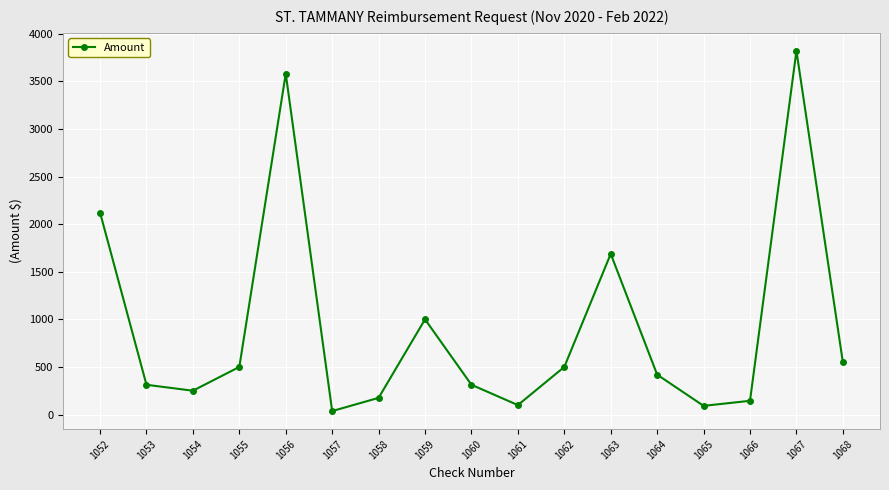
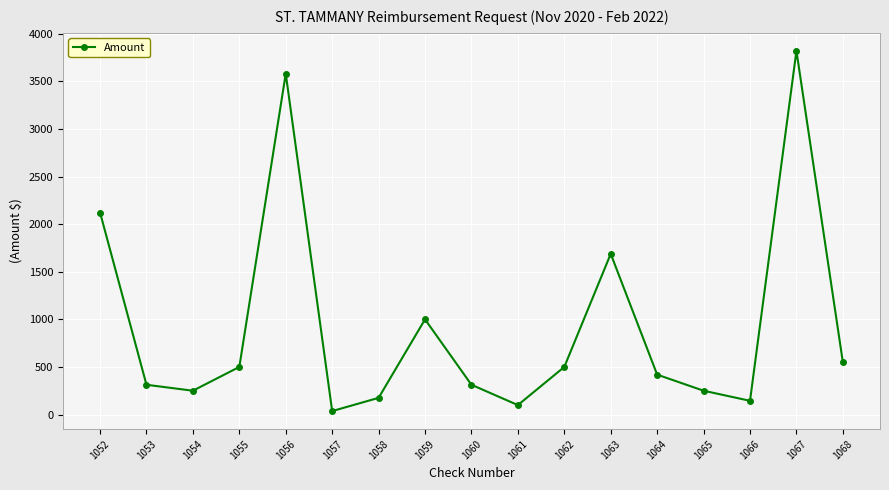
1065: 100 -> 300
